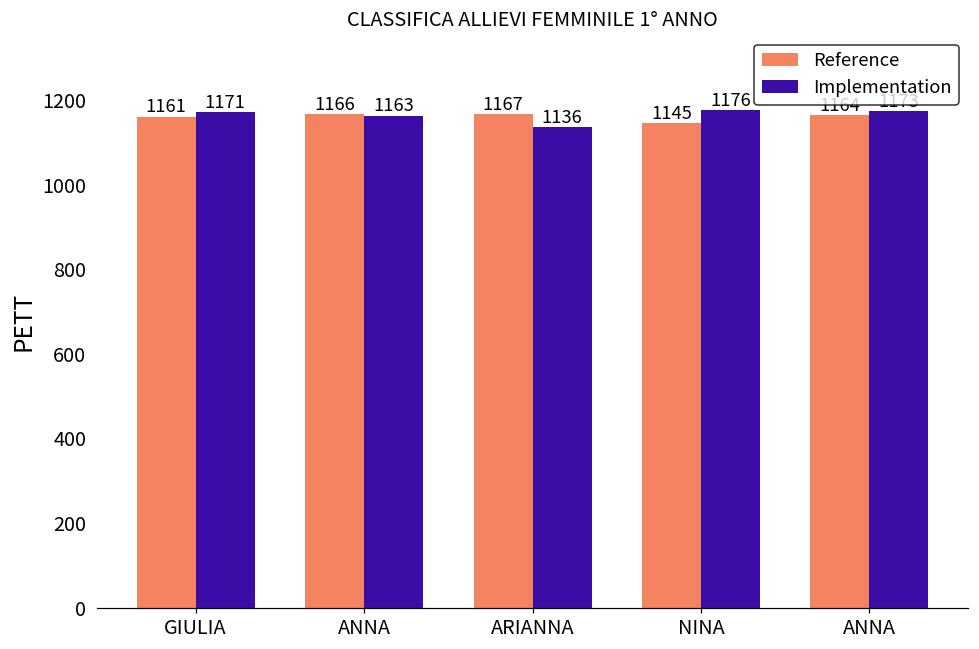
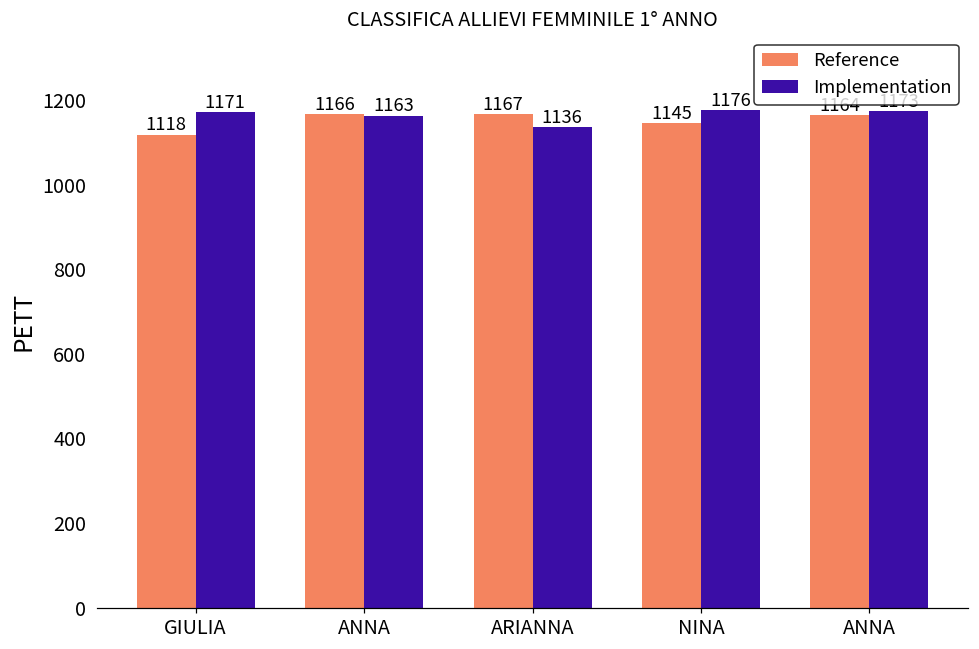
Reference, GIULIA: 1161 -> 1118
